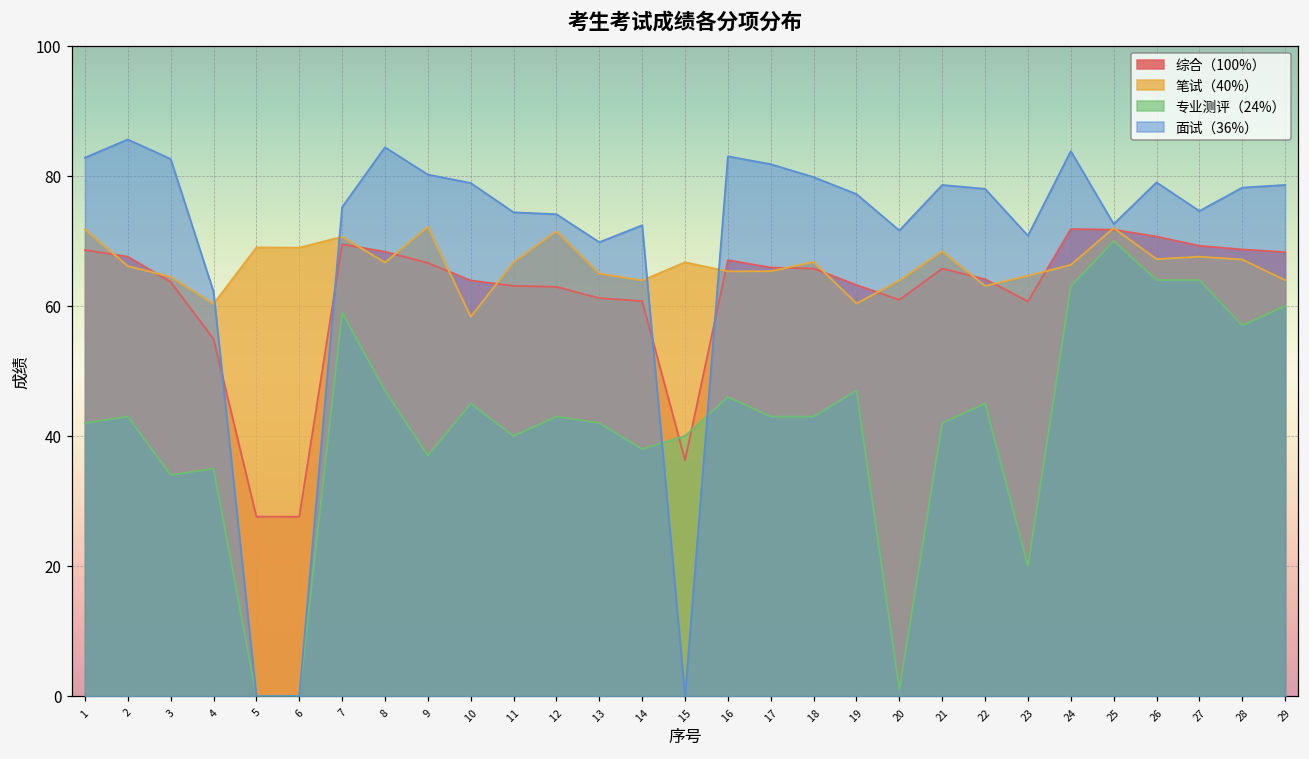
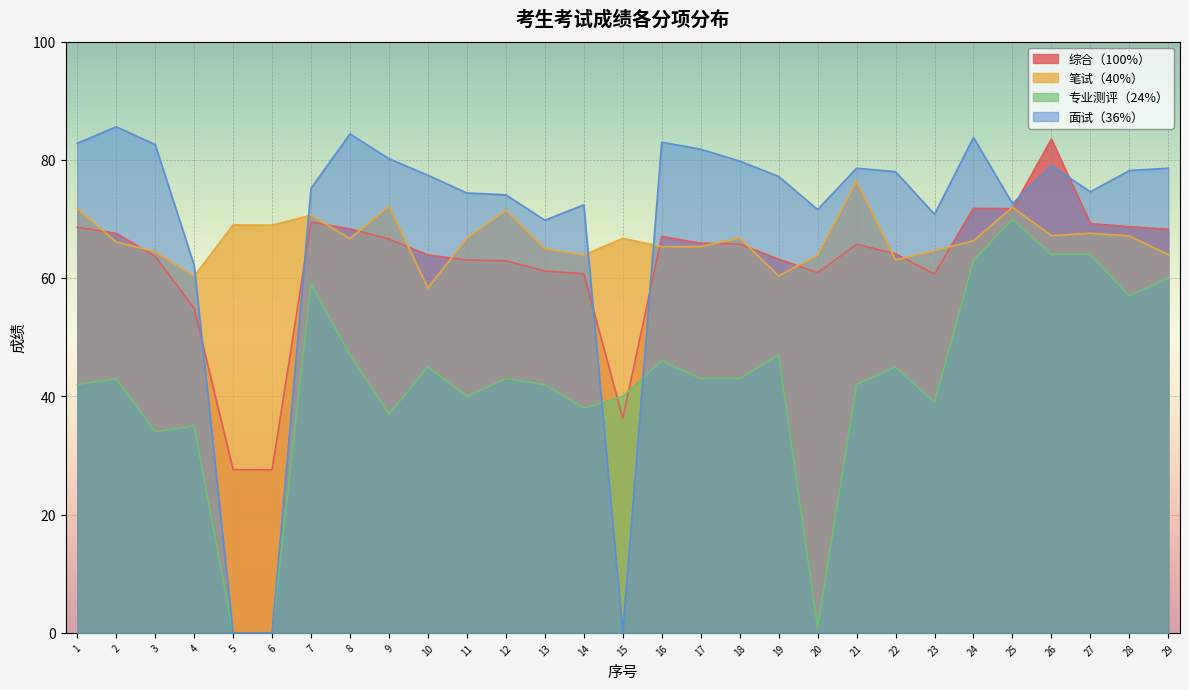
面试（36%）, 10: 79 -> 77
笔试（40%）, 21: 68 -> 76
专业测评（24%）, 23: 20 -> 39
综合（100%）, 26: 71 -> 84
